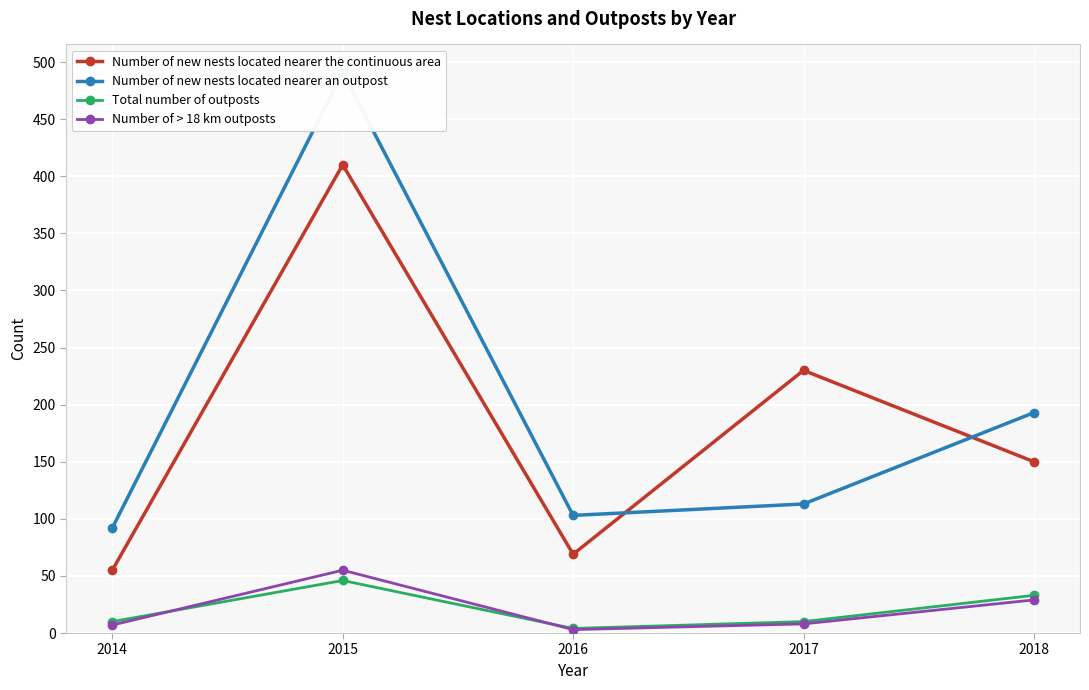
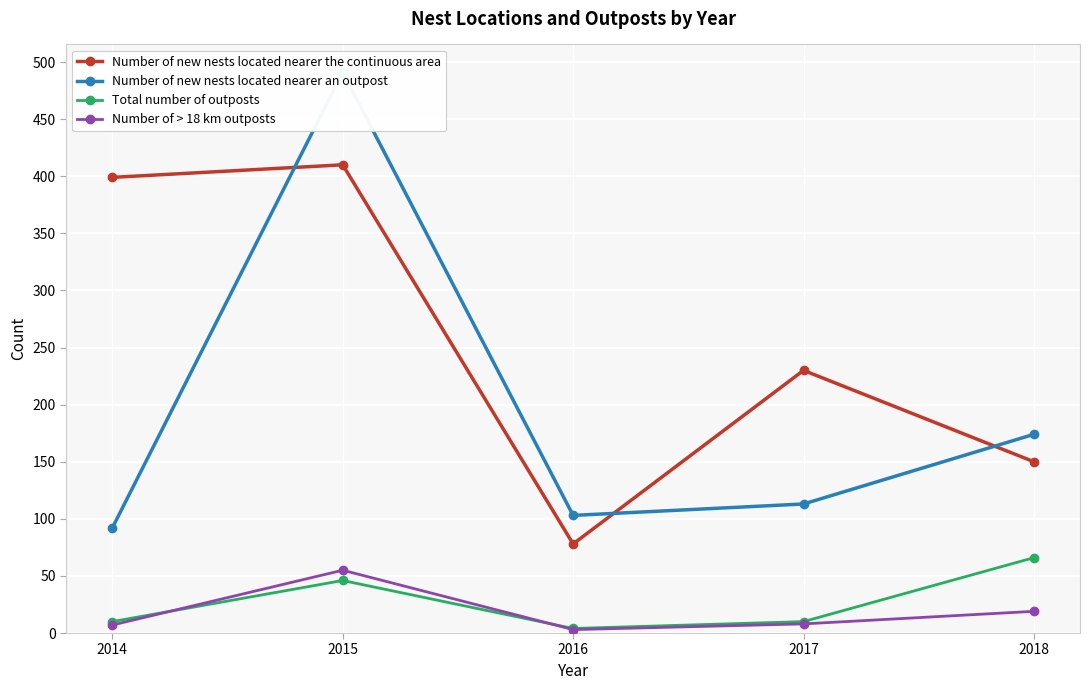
Number of new nests located nearer the continuous area, 2014: 55 -> 399
Number of new nests located nearer the continuous area, 2016: 69 -> 78
Number of new nests located nearer an outpost, 2018: 193 -> 174
Total number of outposts, 2018: 33 -> 66
Number of > 18 km outposts, 2018: 29 -> 19
